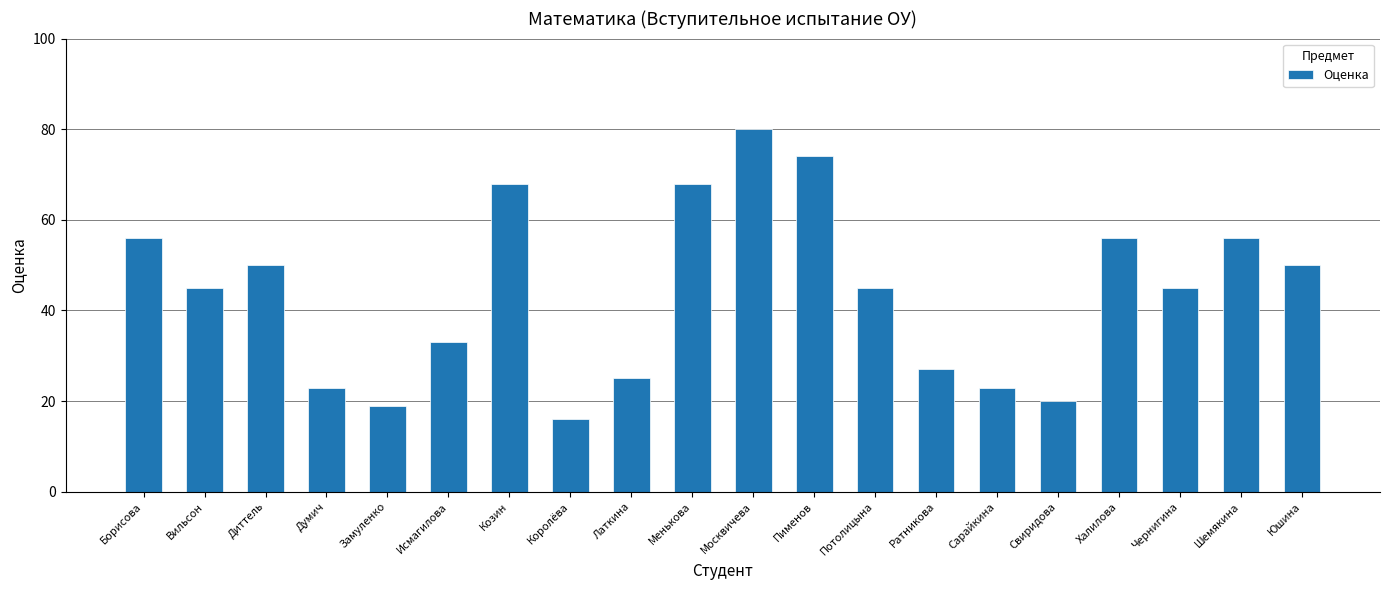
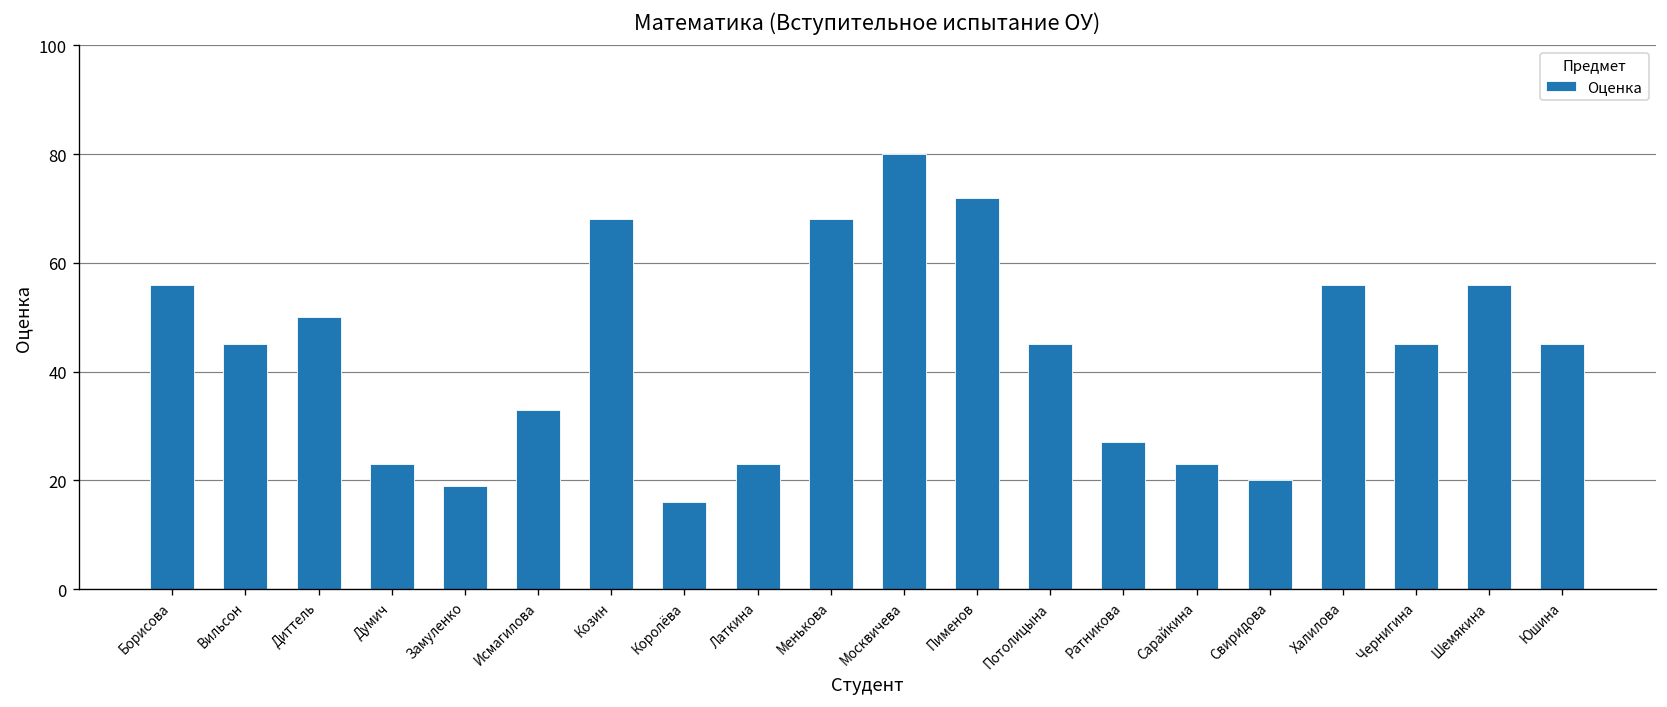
Латкина: 25 -> 23
Пименов: 74 -> 72
Юшина: 50 -> 45
